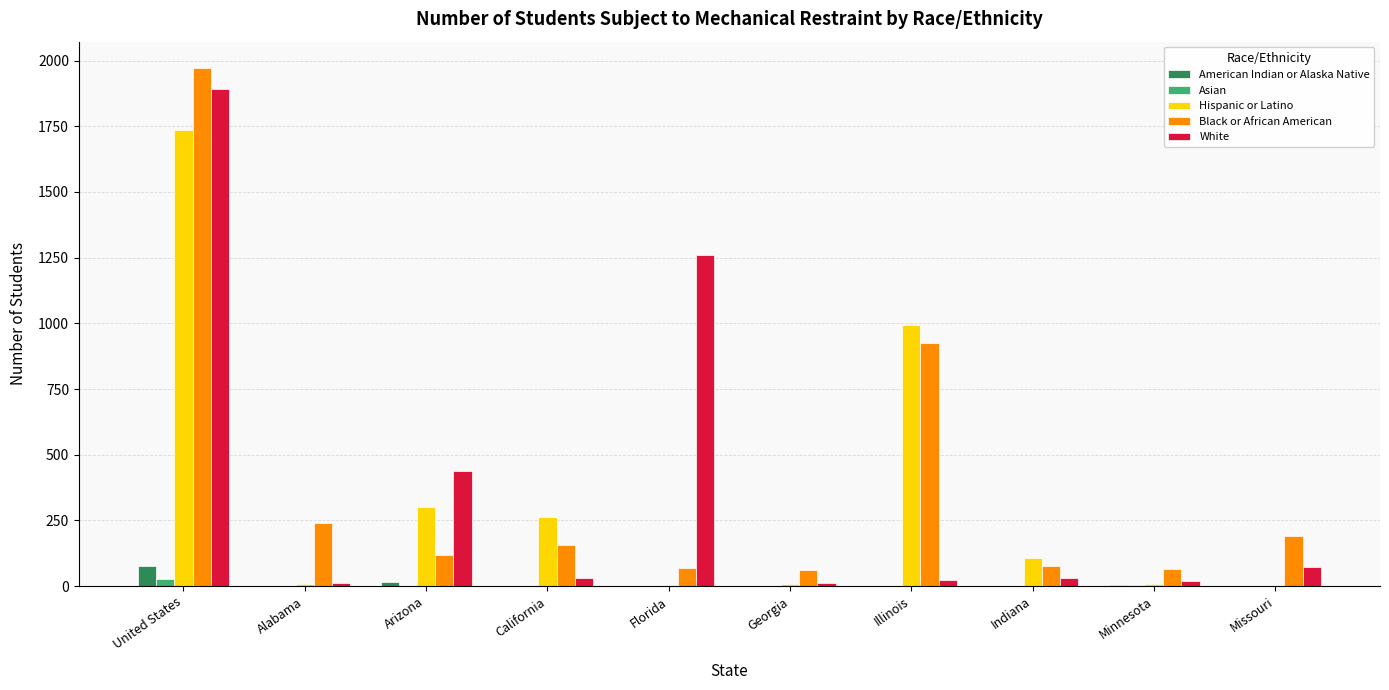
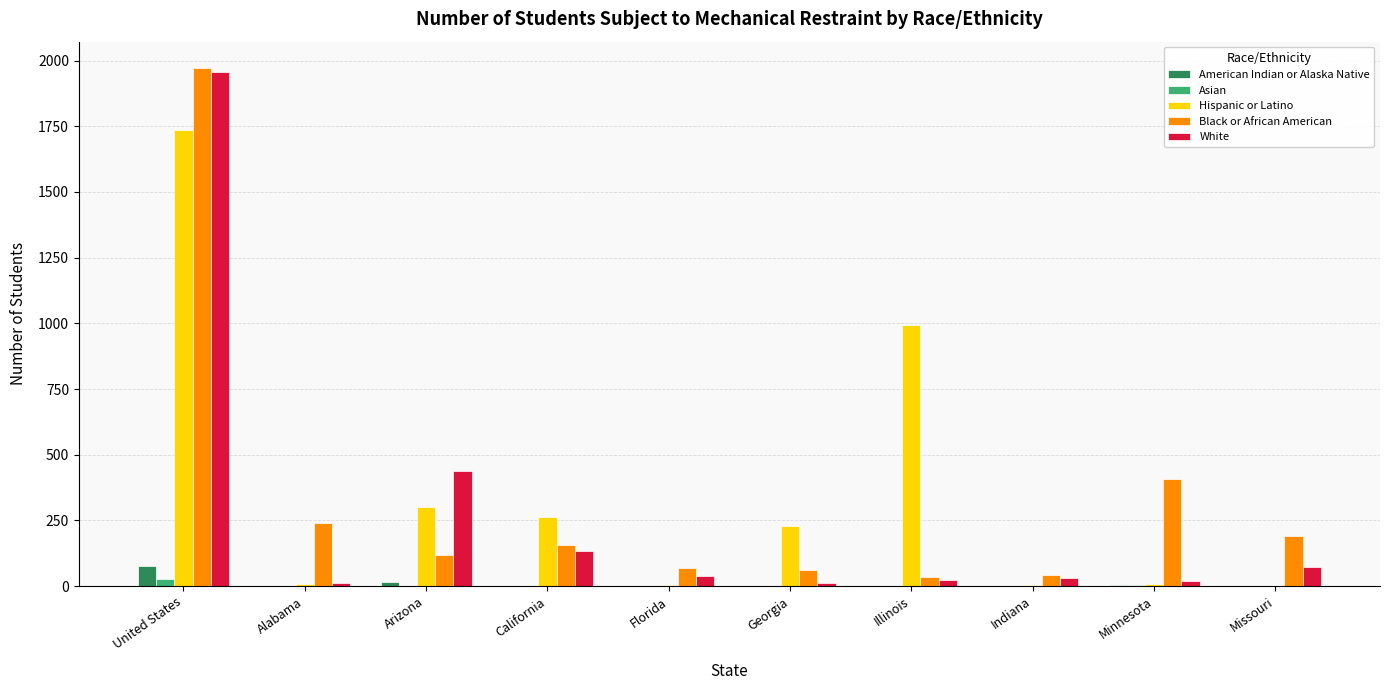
White, United States: 1890 -> 1960
White, California: 30 -> 130
White, Florida: 1260 -> 40
Hispanic or Latino, Georgia: 10 -> 230
Black or African American, Illinois: 930 -> 40
Hispanic or Latino, Indiana: 110 -> 0
Black or African American, Indiana: 80 -> 40
Black or African American, Minnesota: 70 -> 410
